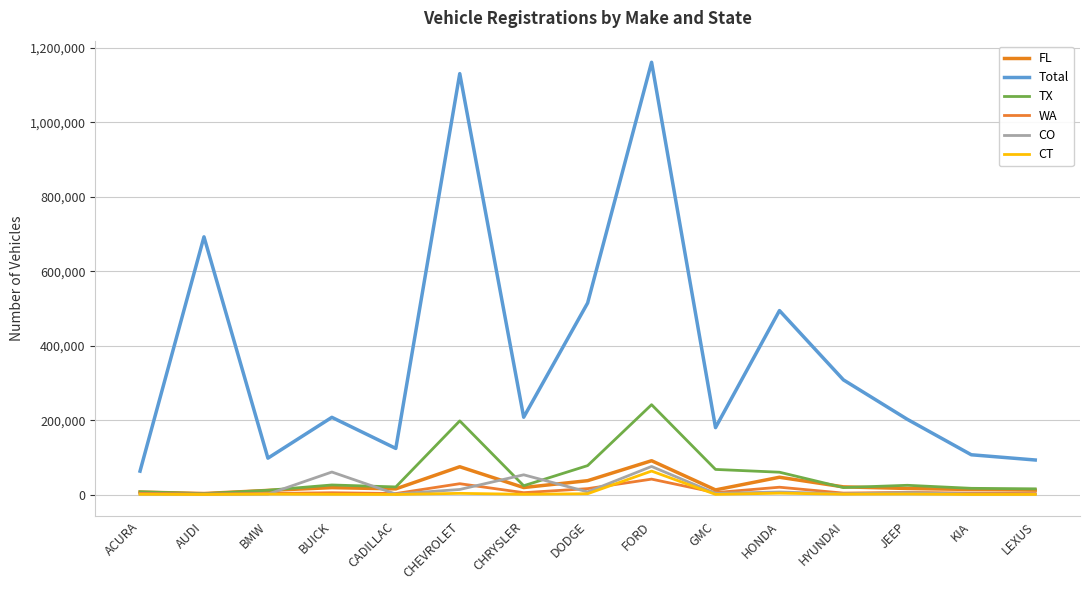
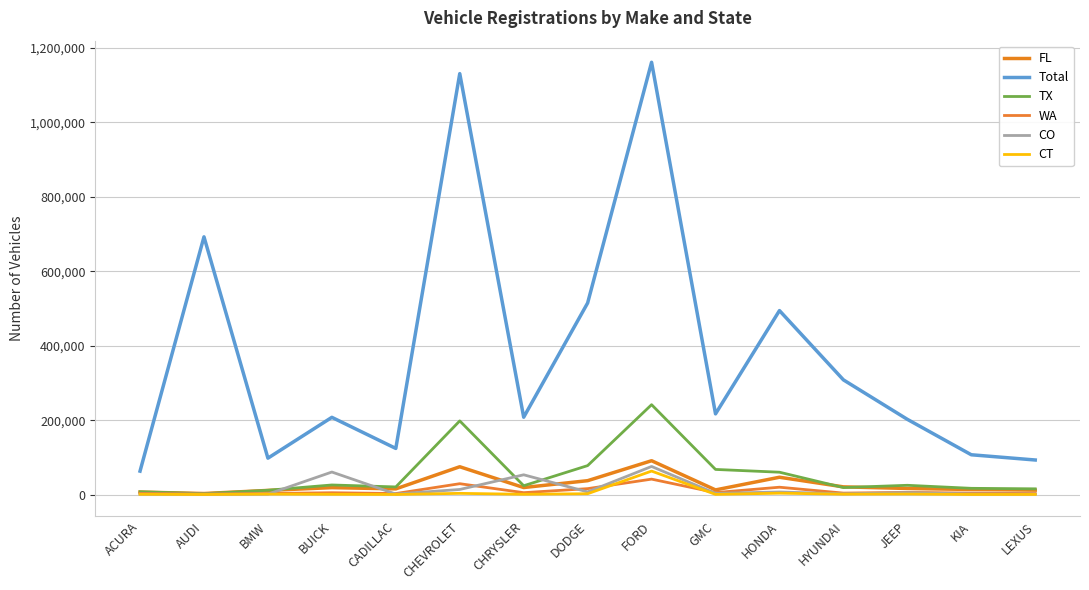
Total, GMC: 180,000 -> 220,000
